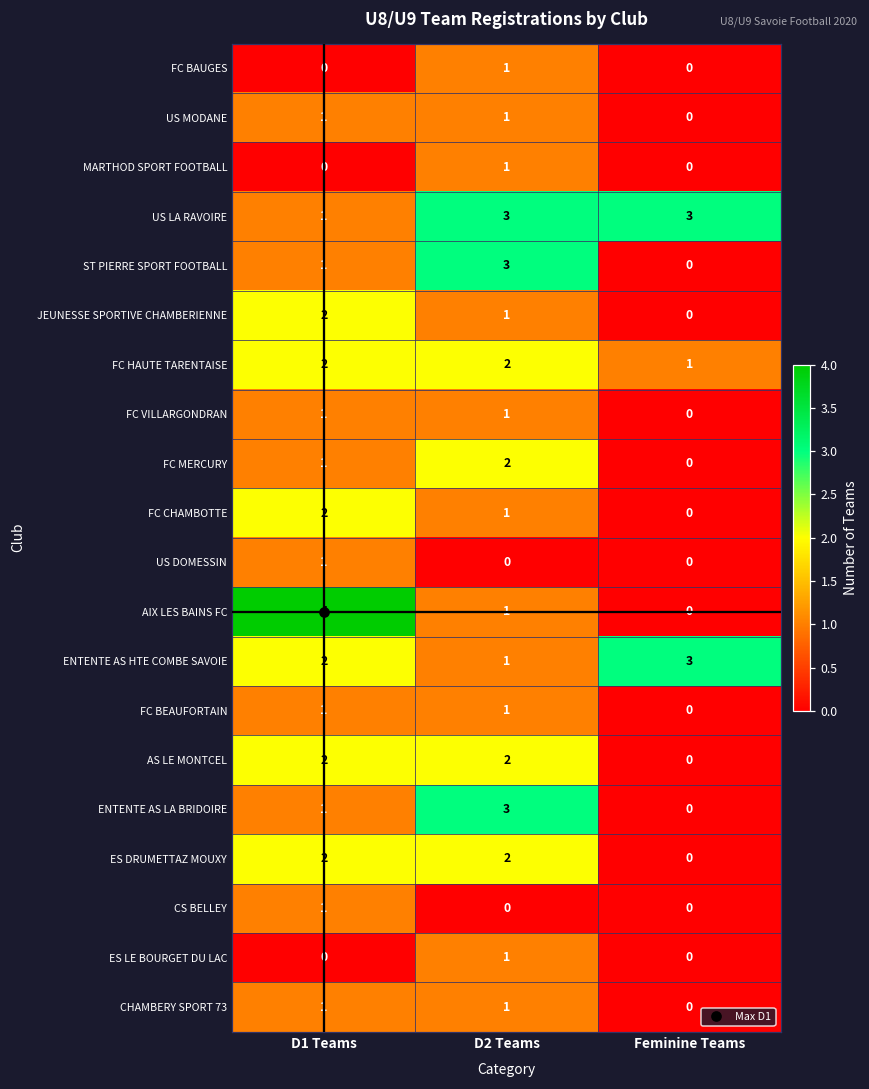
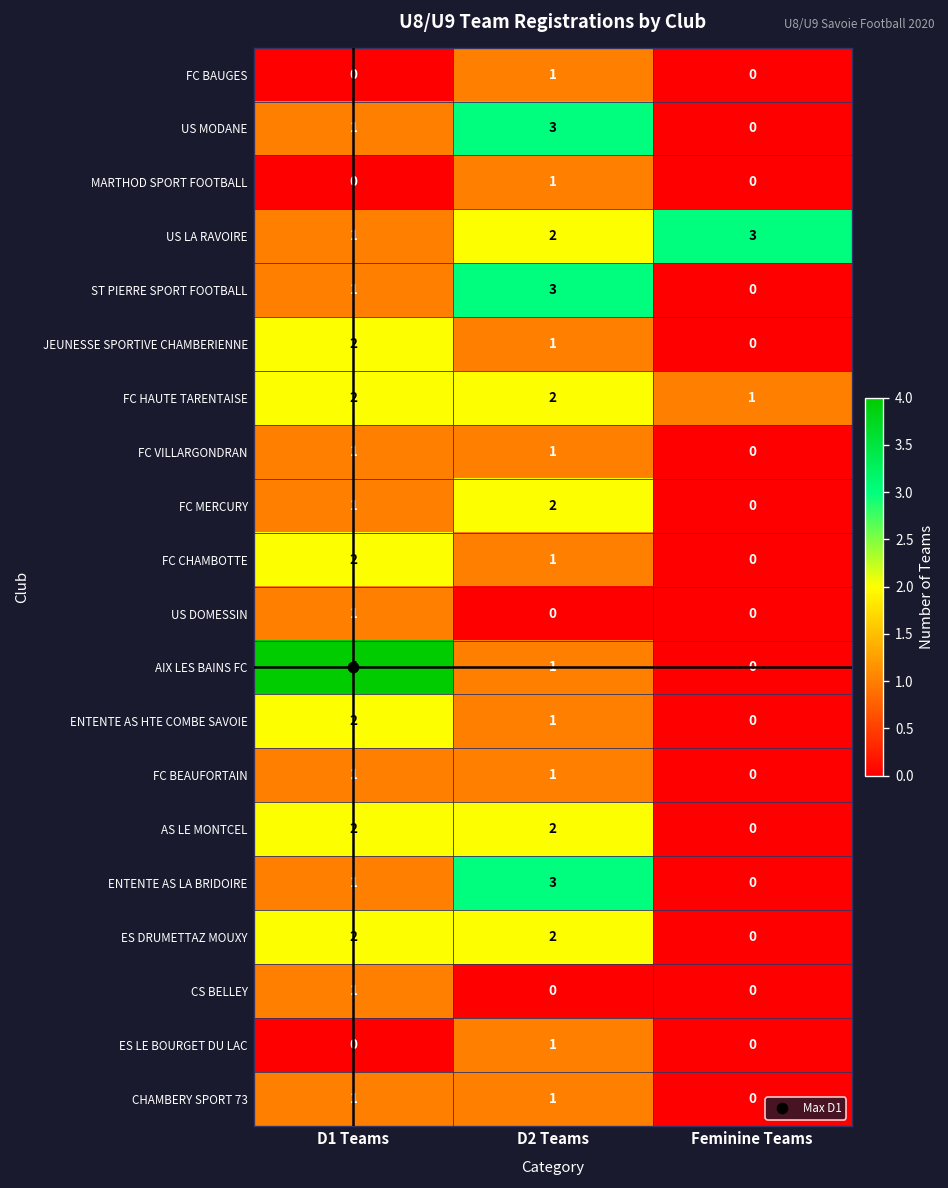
US MODANE, D2 Teams: 1 -> 3
US LA RAVOIRE, D2 Teams: 3 -> 2
ENTENTE AS HTE COMBE SAVOIE, Feminine Teams: 3 -> 0
